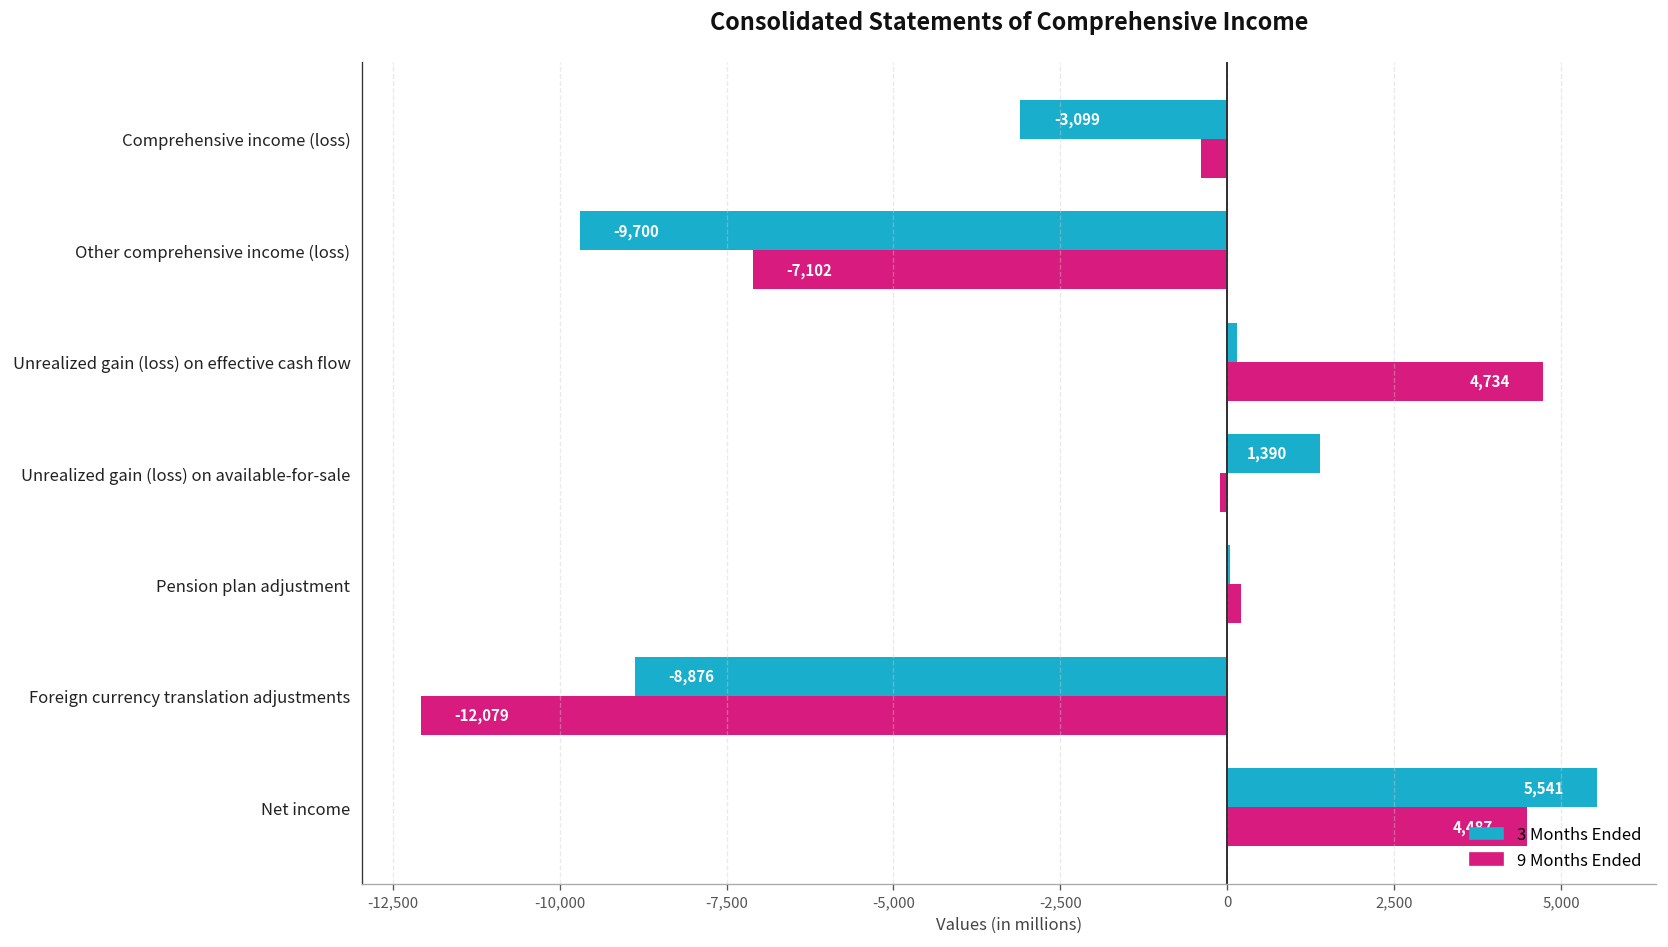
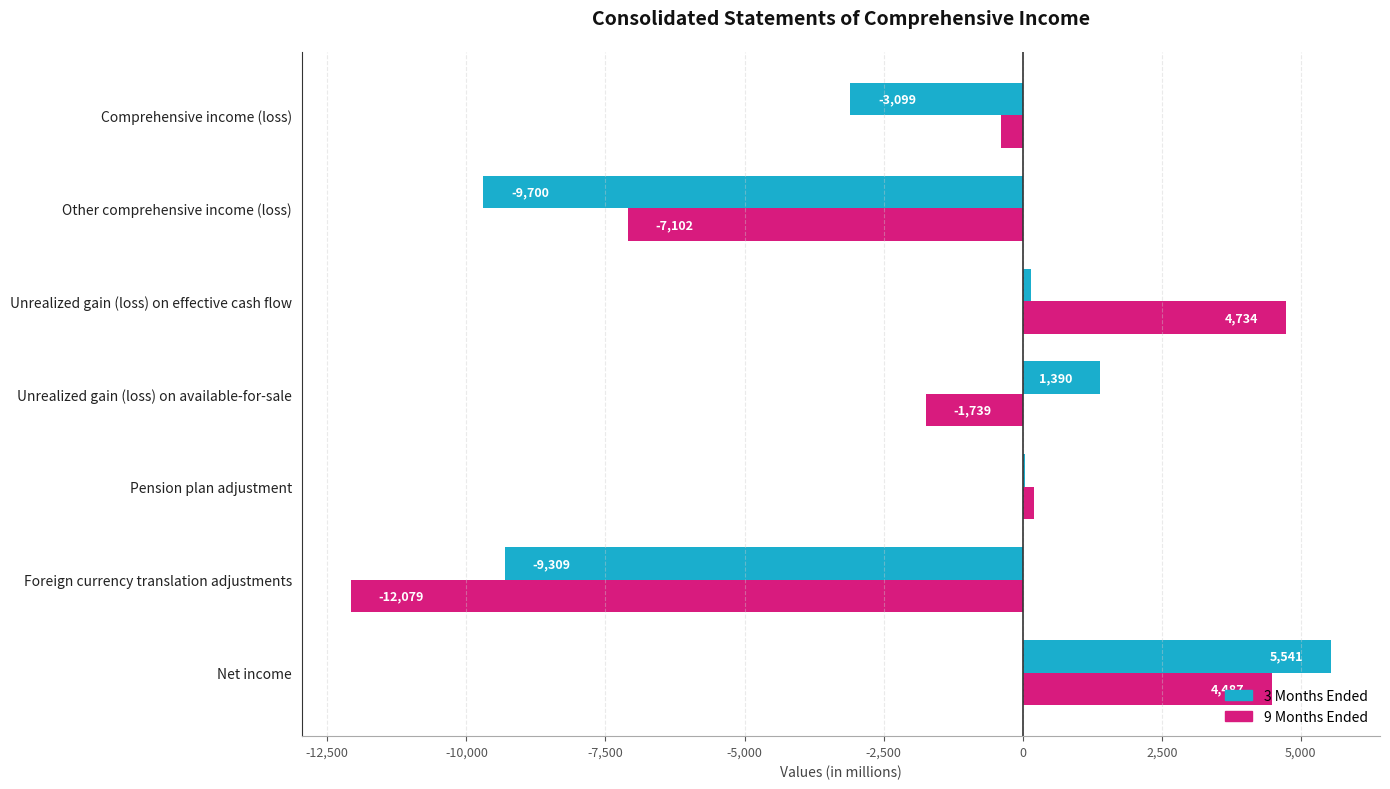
9 Months Ended, Unrealized gain (loss) on available-for-sale: -100 -> -1,700
3 Months Ended, Foreign currency translation adjustments: -8,876 -> -9,309
